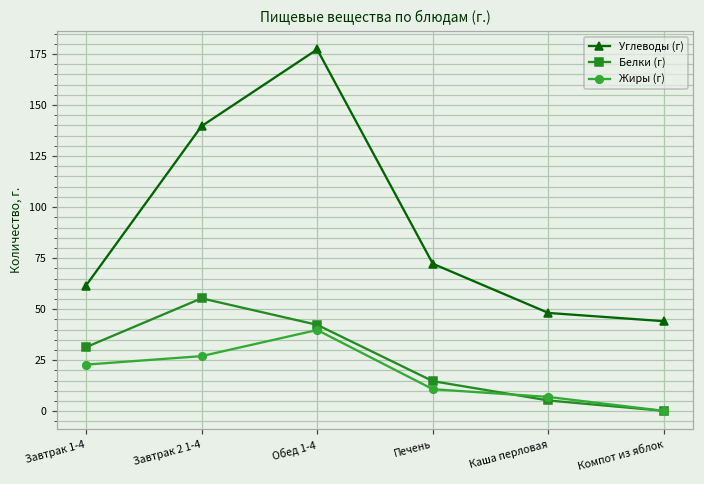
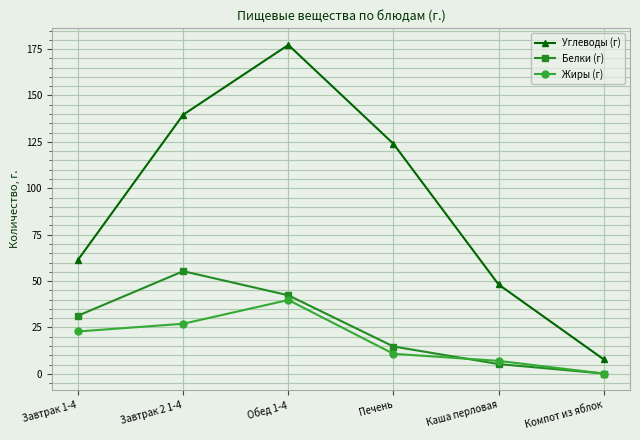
Углеводы (г), Печень: 72 -> 124
Углеводы (г), Компот из яблок: 44 -> 8
